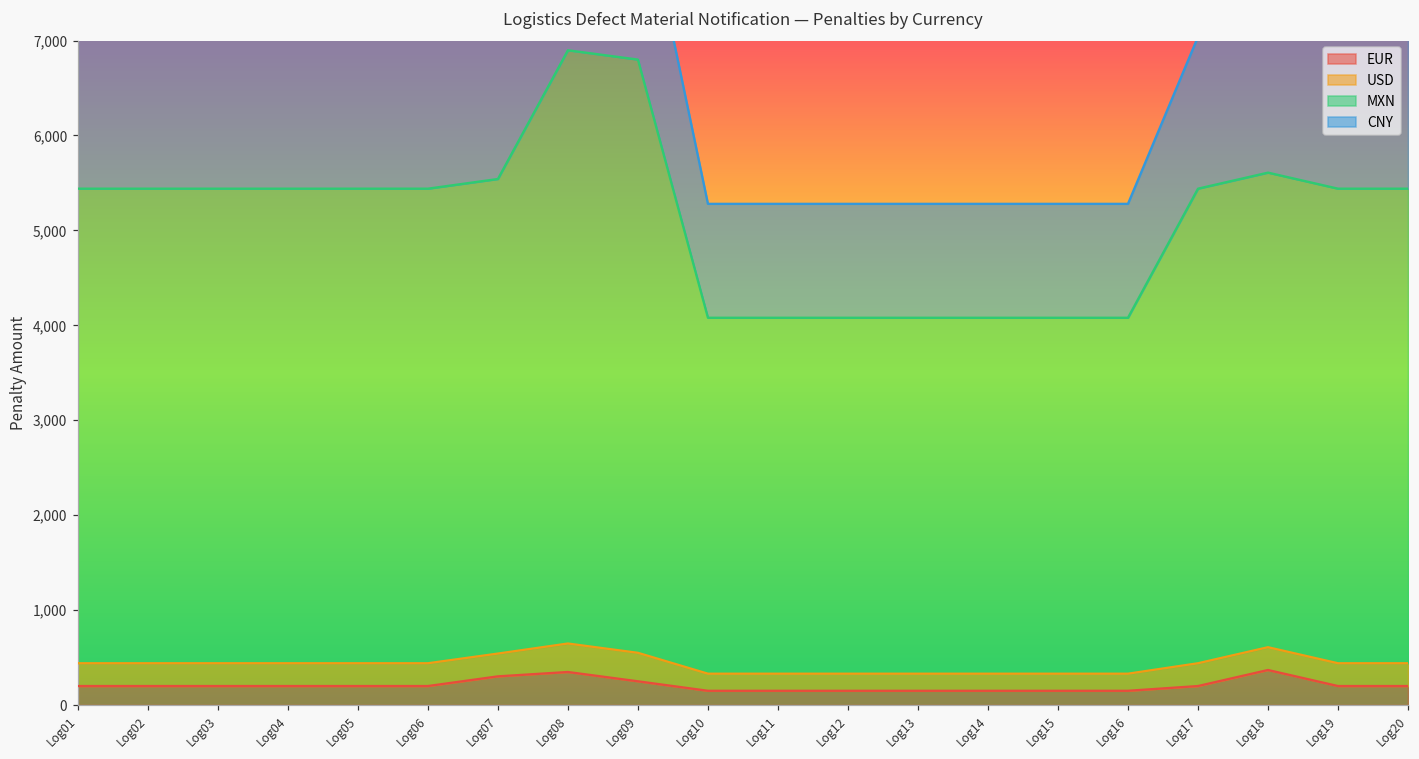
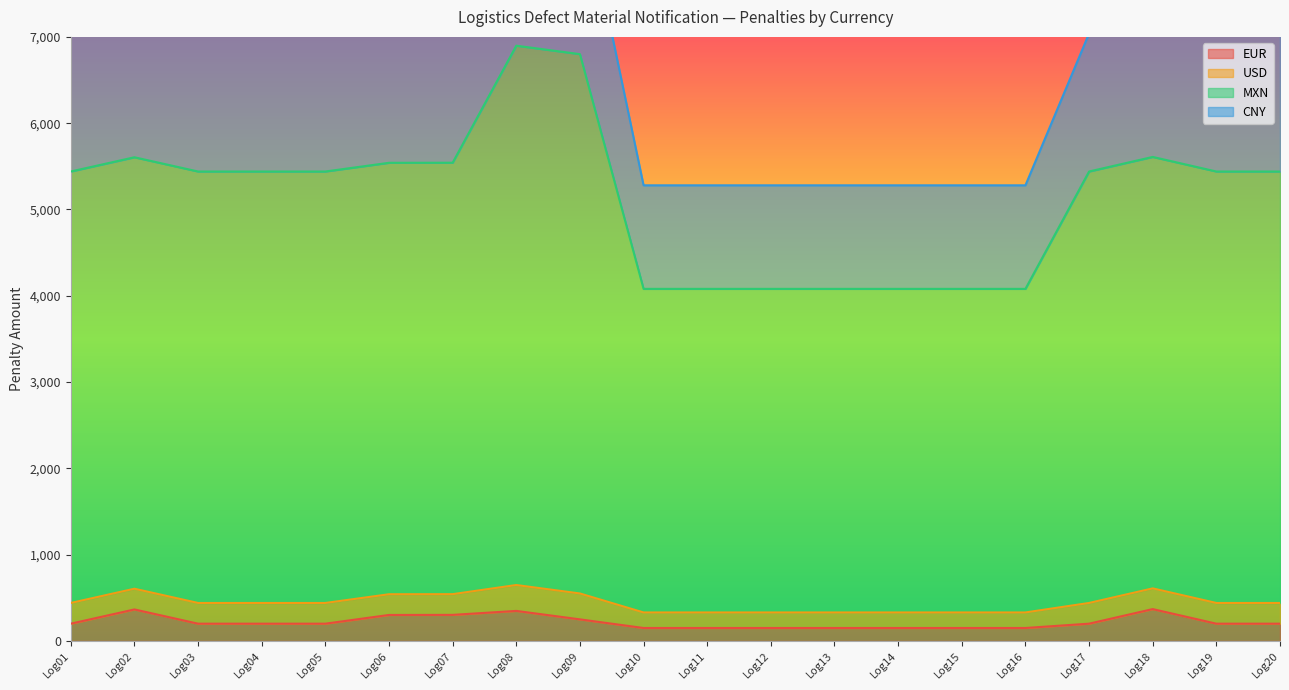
EUR, Log02: 200 -> 400
EUR, Log06: 200 -> 300
